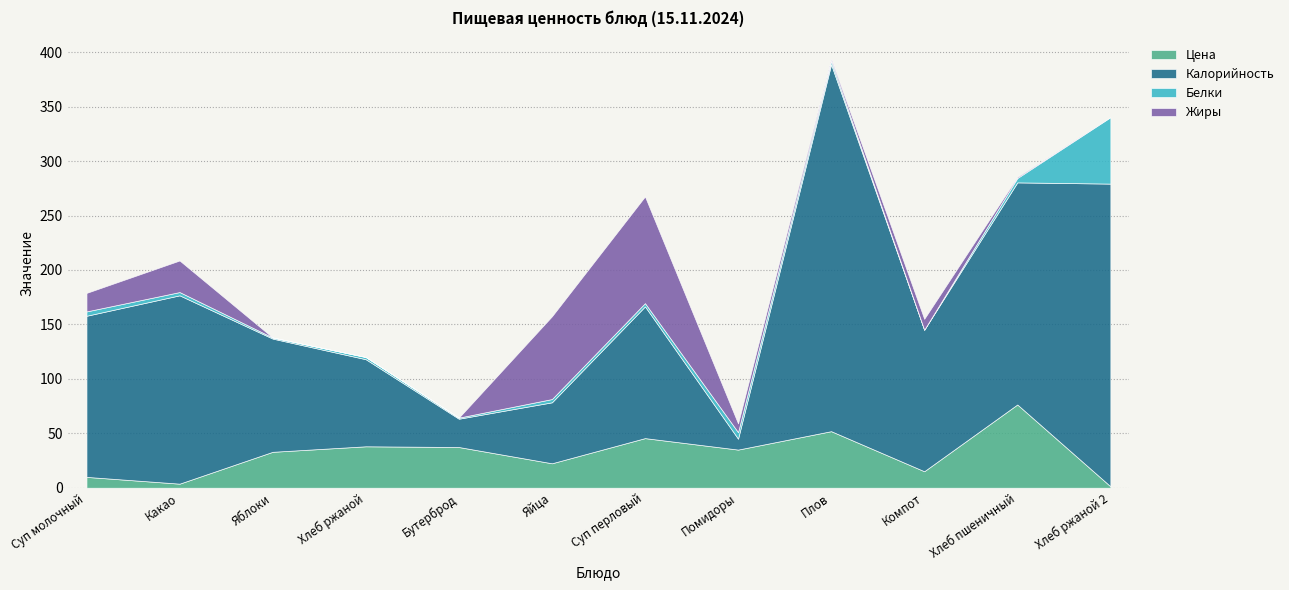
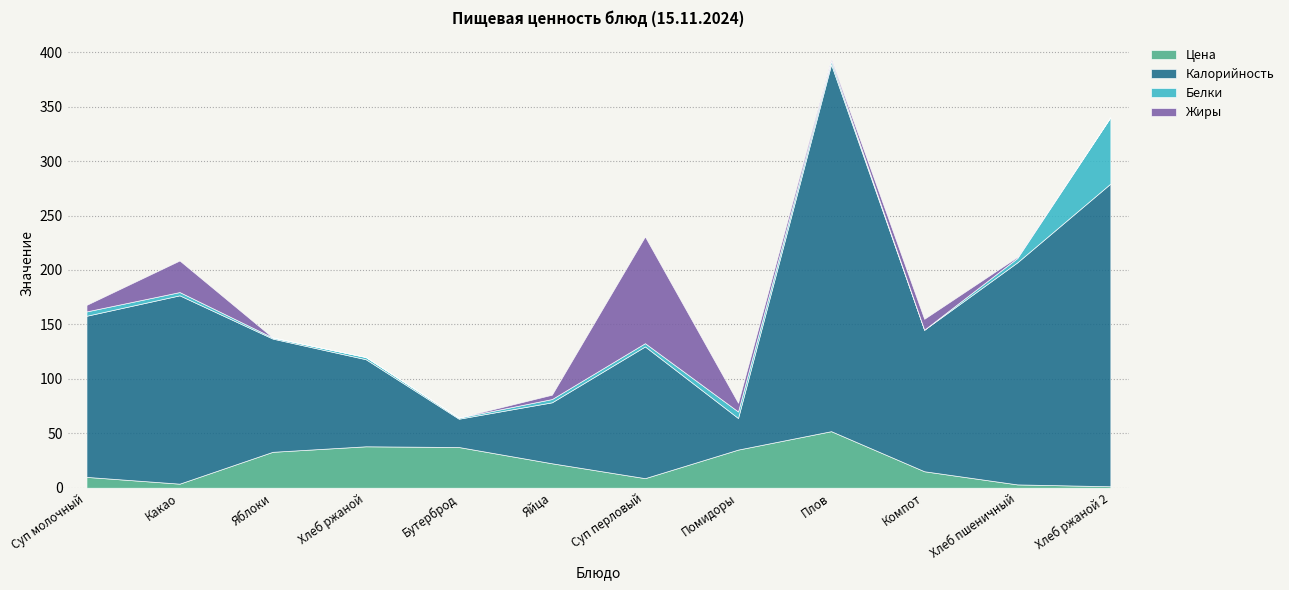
Жиры, Суп молочный: 17 -> 6
Жиры, Яйца: 76 -> 4
Цена, Суп перловый: 46 -> 9
Калорийность, Помидоры: 10 -> 29
Цена, Хлеб пшеничный: 76 -> 3
